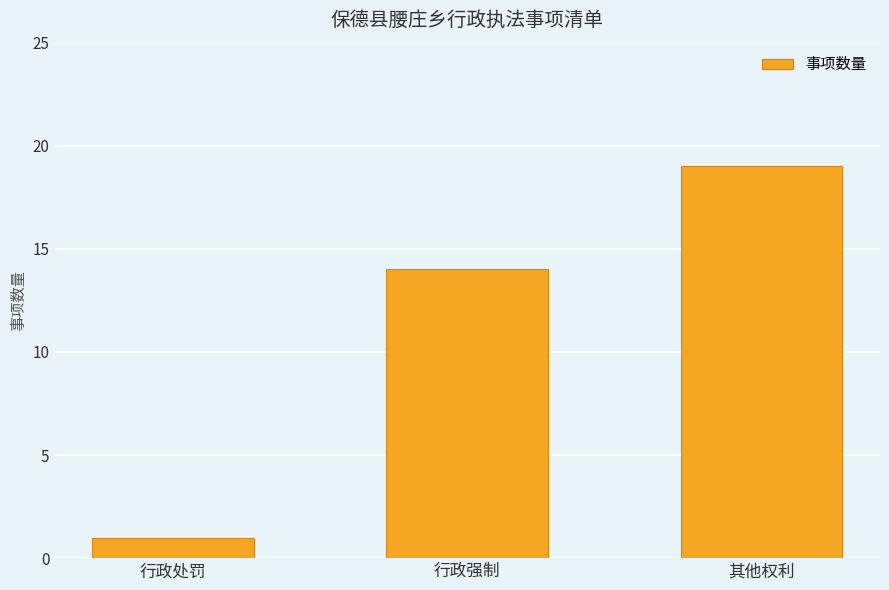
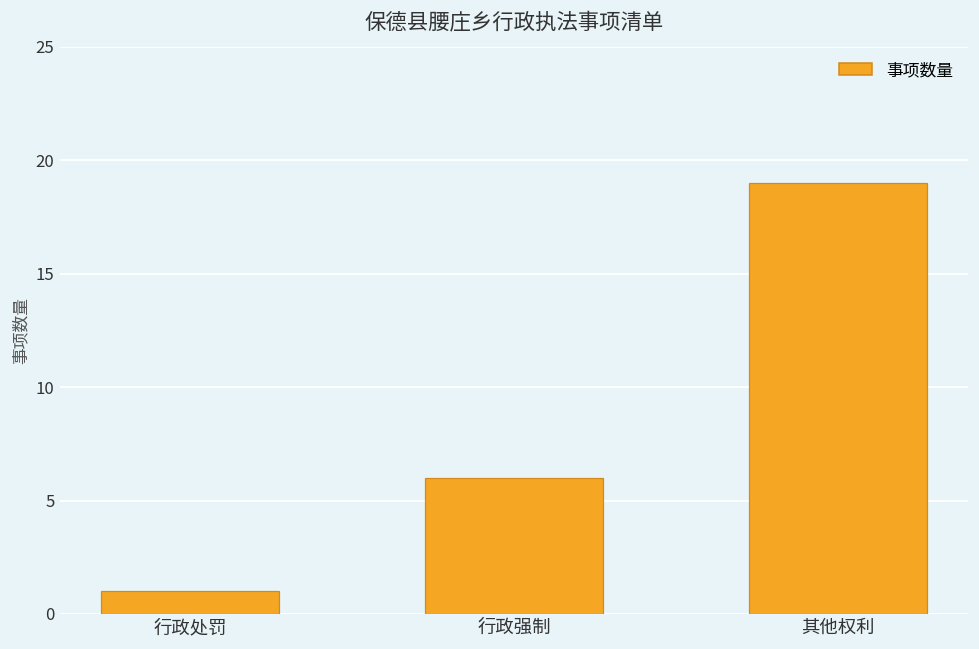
行政强制: 14 -> 6
